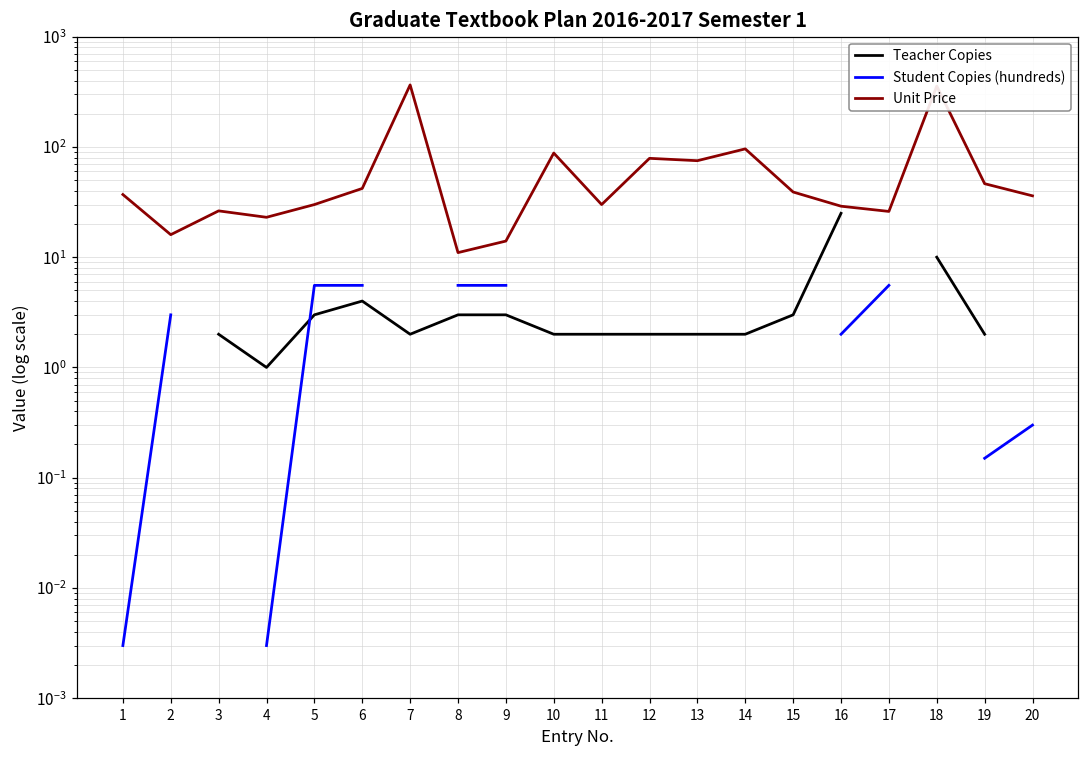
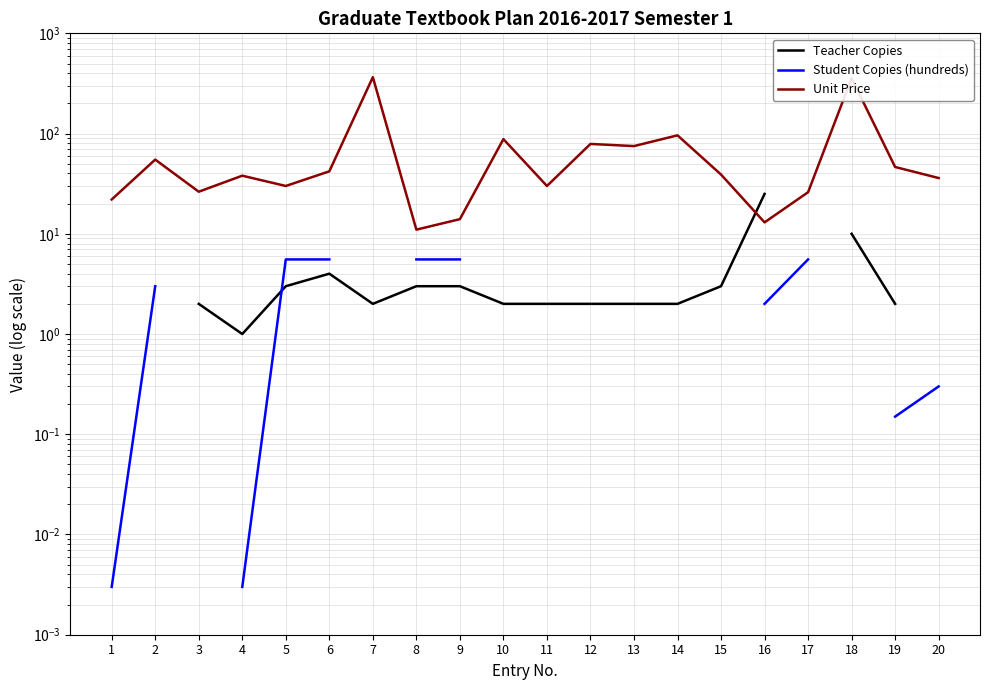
Unit Price, 1: 37 -> 22
Unit Price, 2: 16 -> 60
Unit Price, 4: 23 -> 38
Unit Price, 16: 29 -> 13
